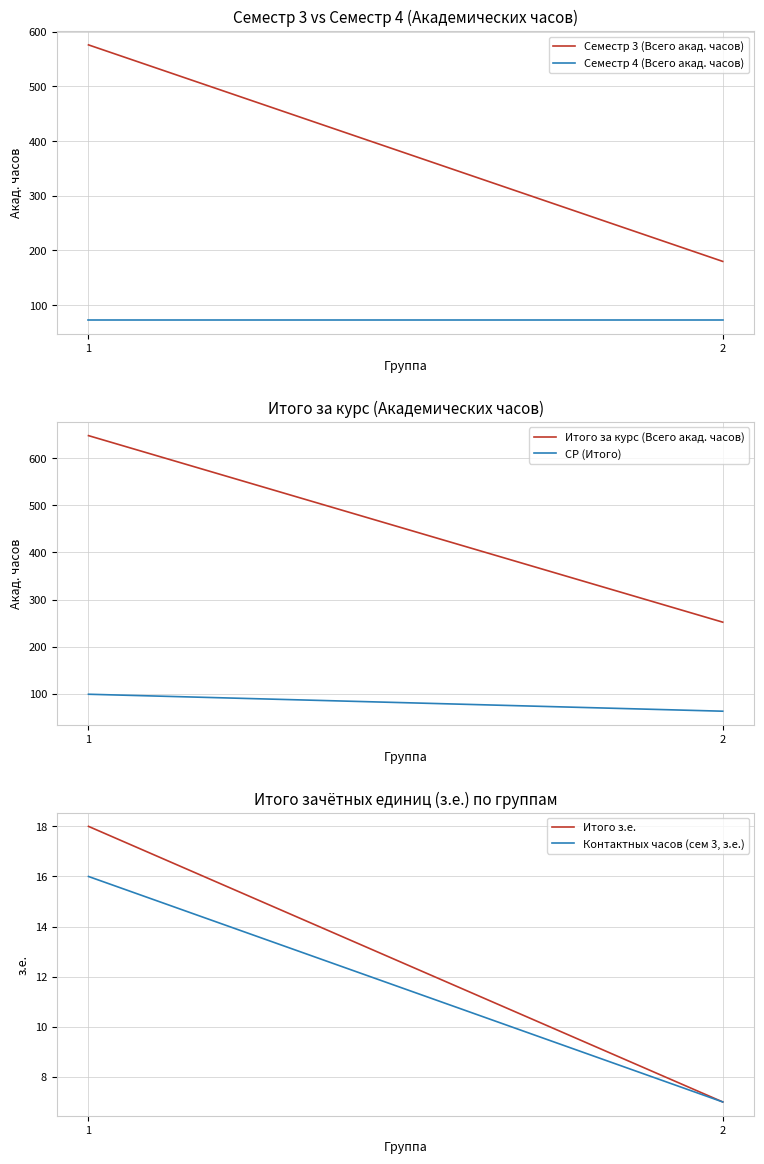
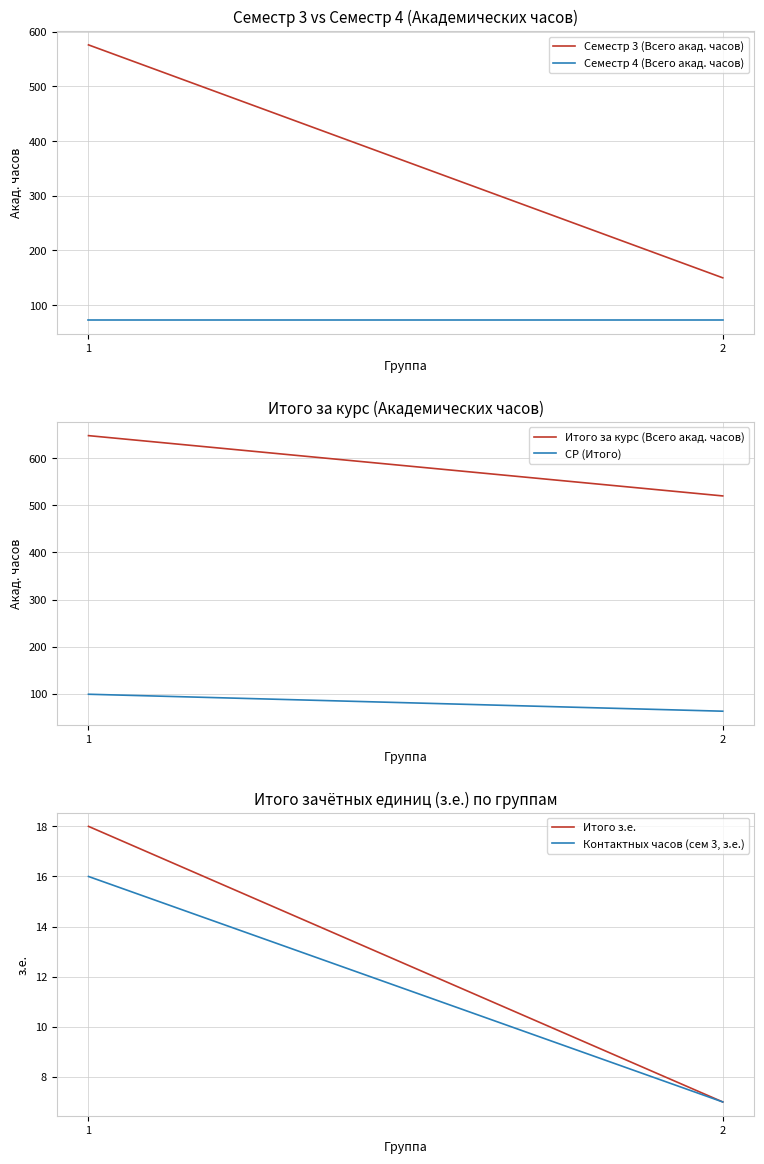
Семестр 3 vs Семестр 4 (Академических часов), Семестр 3 (Всего акад. часов), 2: 180 -> 150
Итого за курс (Академических часов), Итого за курс (Всего акад. часов), 2: 250 -> 520
